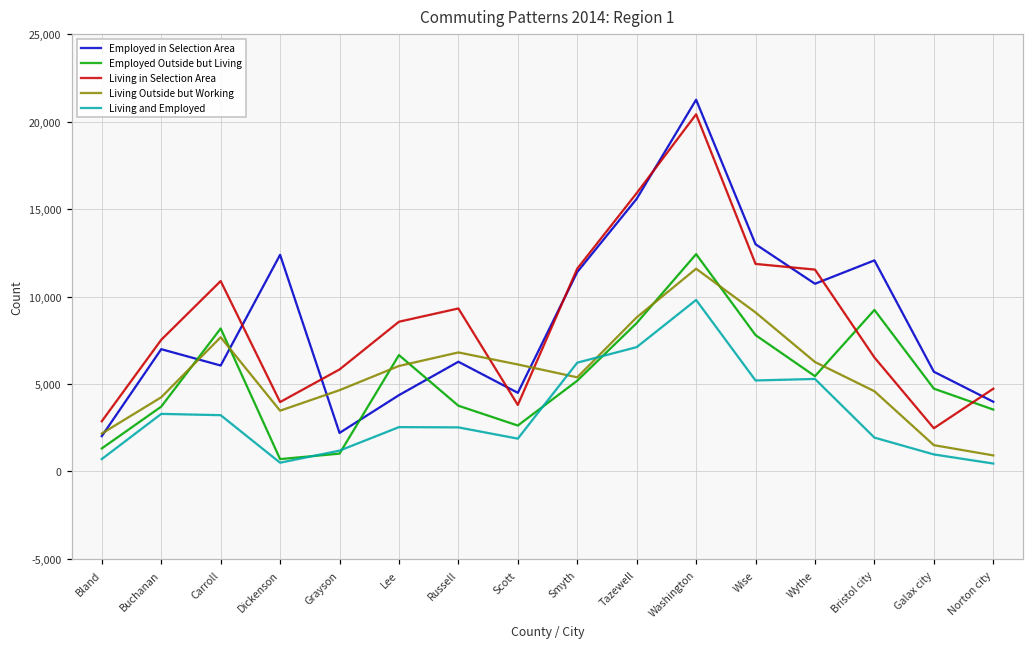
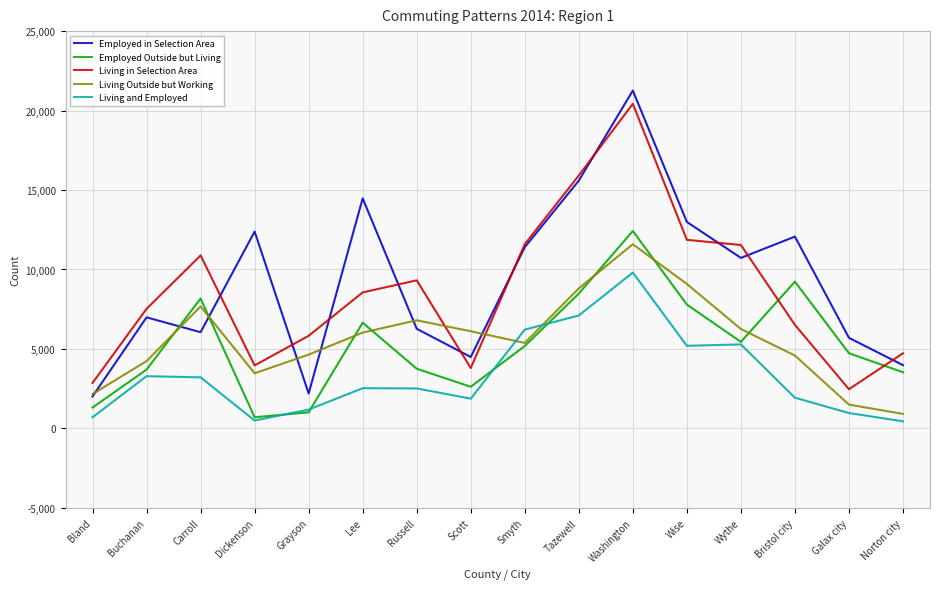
Employed in Selection Area, Lee: 4,400 -> 14,500
